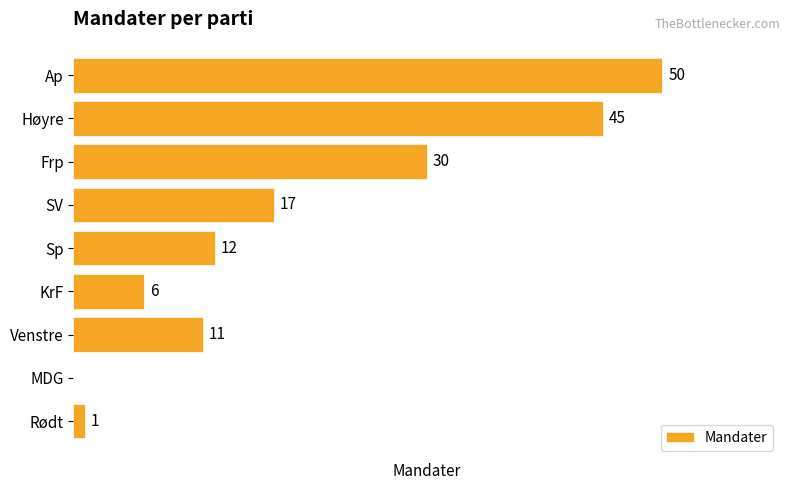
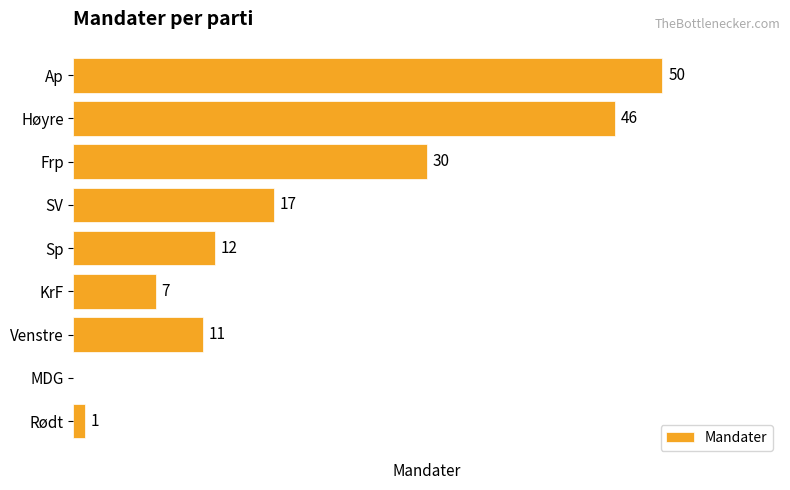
Høyre: 45 -> 46
KrF: 6 -> 7
